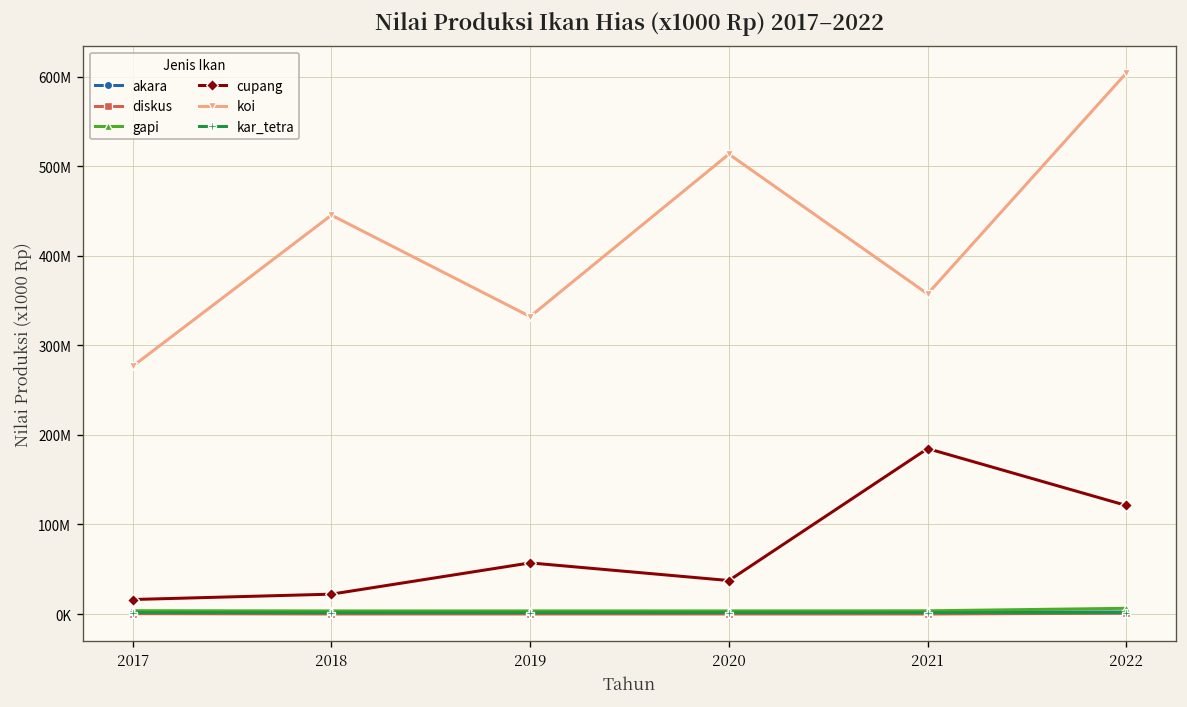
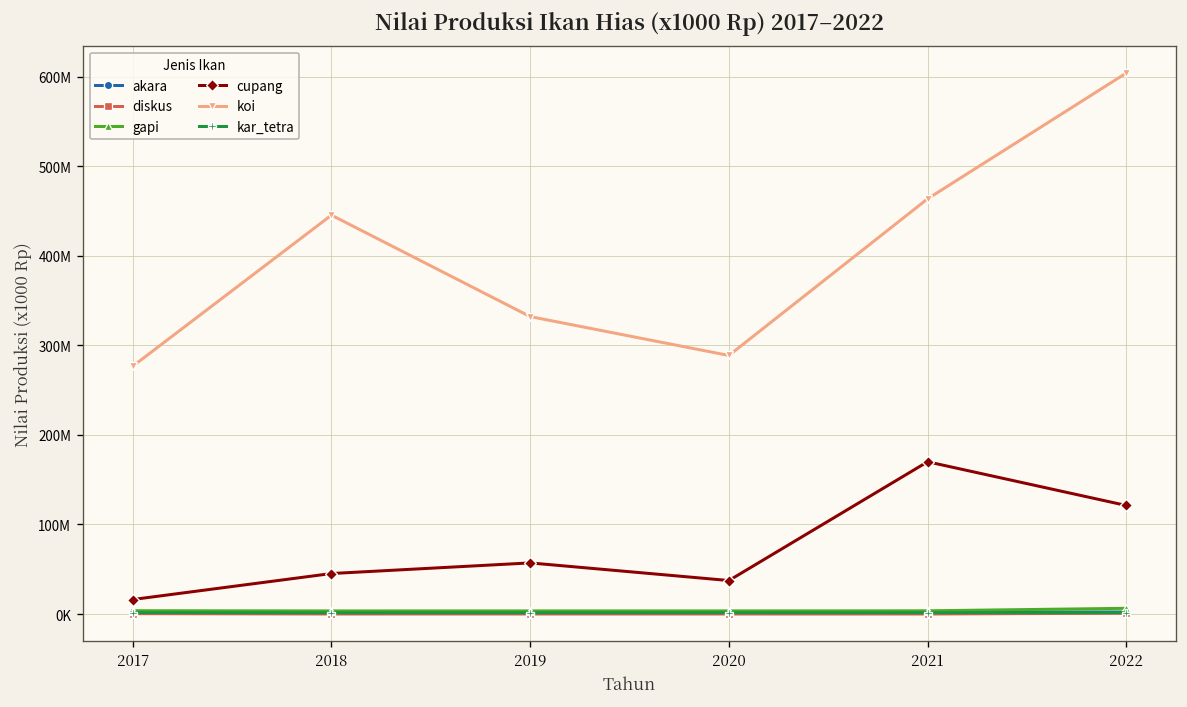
cupang, 2018: 20000000 -> 50000000
koi, 2020: 510000000 -> 290000000
cupang, 2021: 180000000 -> 170000000
koi, 2021: 360000000 -> 460000000
